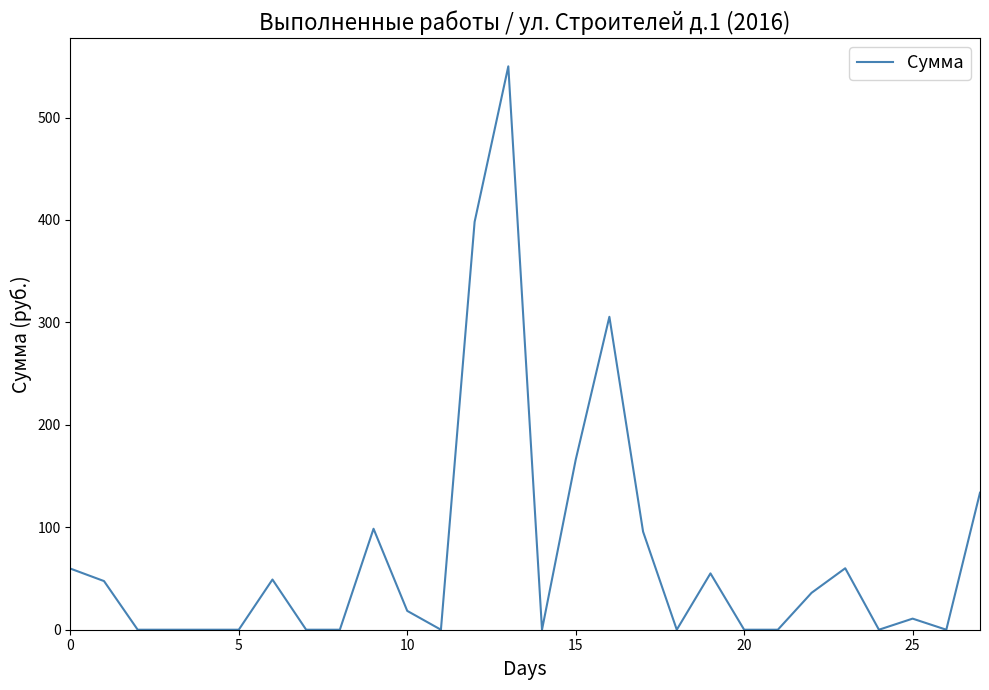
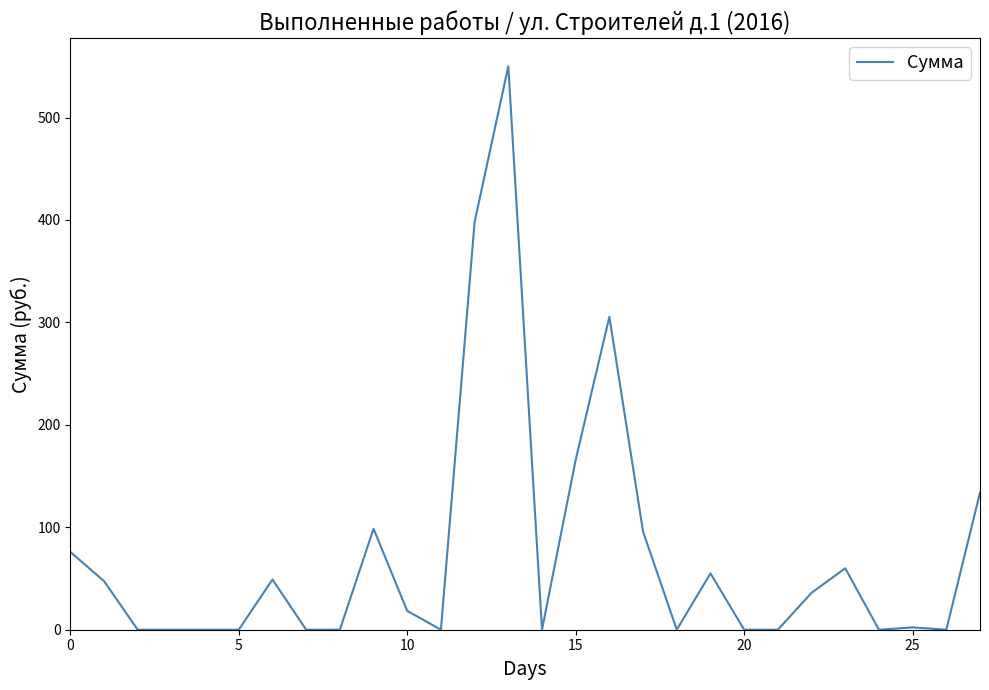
0: 60 -> 76
25: 11 -> 2
